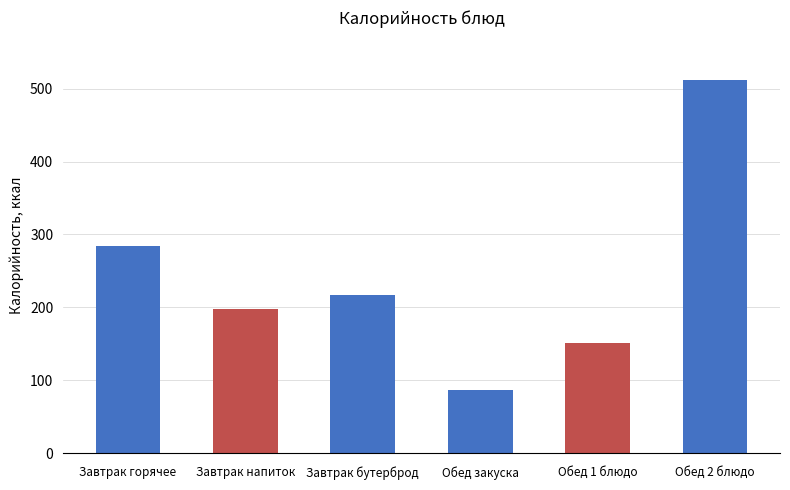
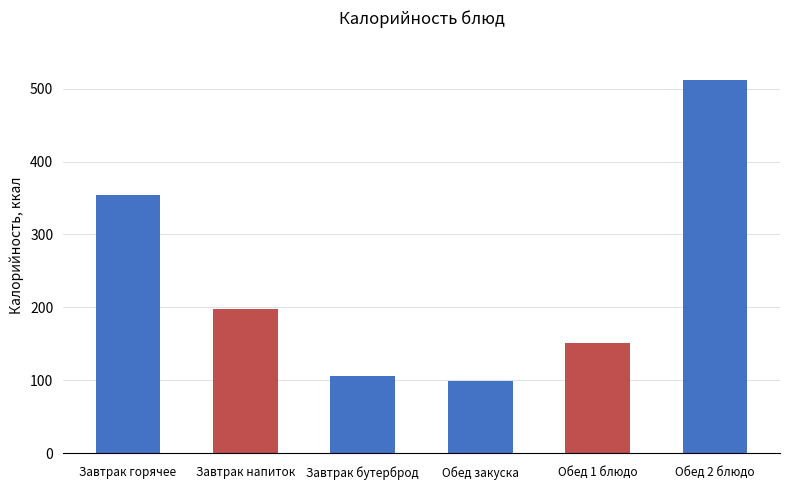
Завтрак горячее: 280 -> 350
Завтрак бутерброд: 220 -> 110
Обед закуска: 90 -> 100
